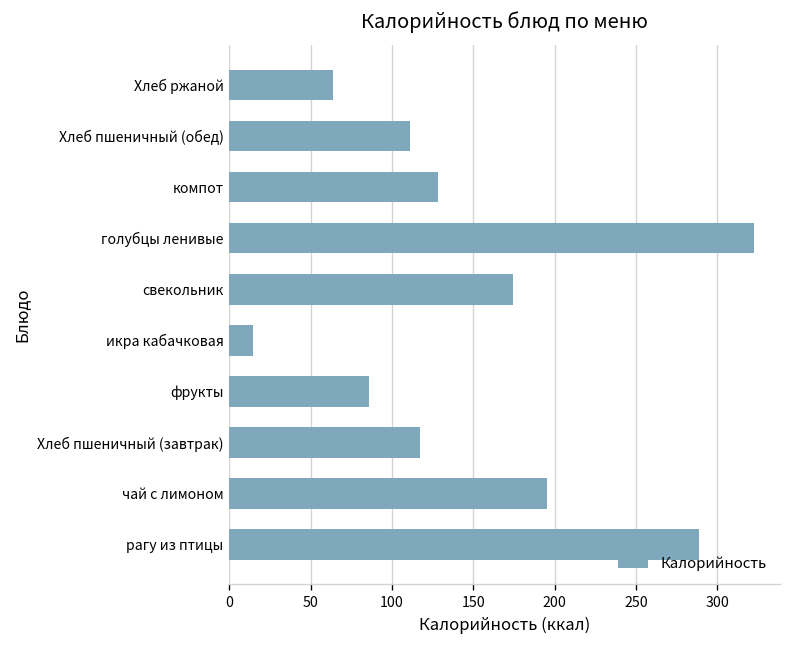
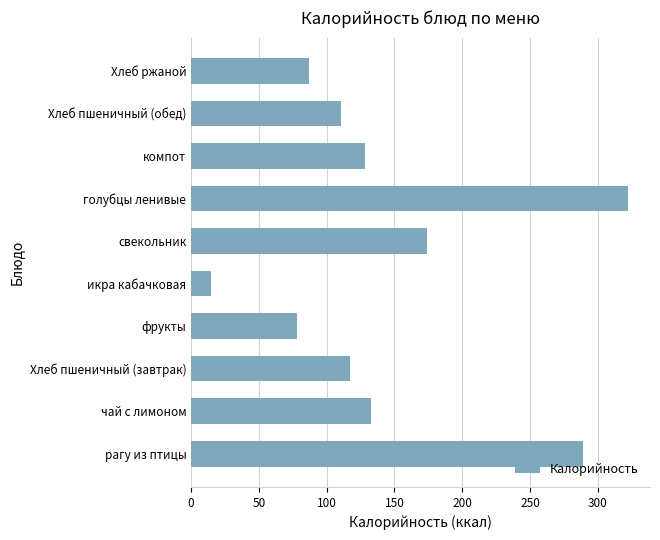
Хлеб ржаной: 64 -> 87
фрукты: 86 -> 78
чай с лимоном: 195 -> 133
